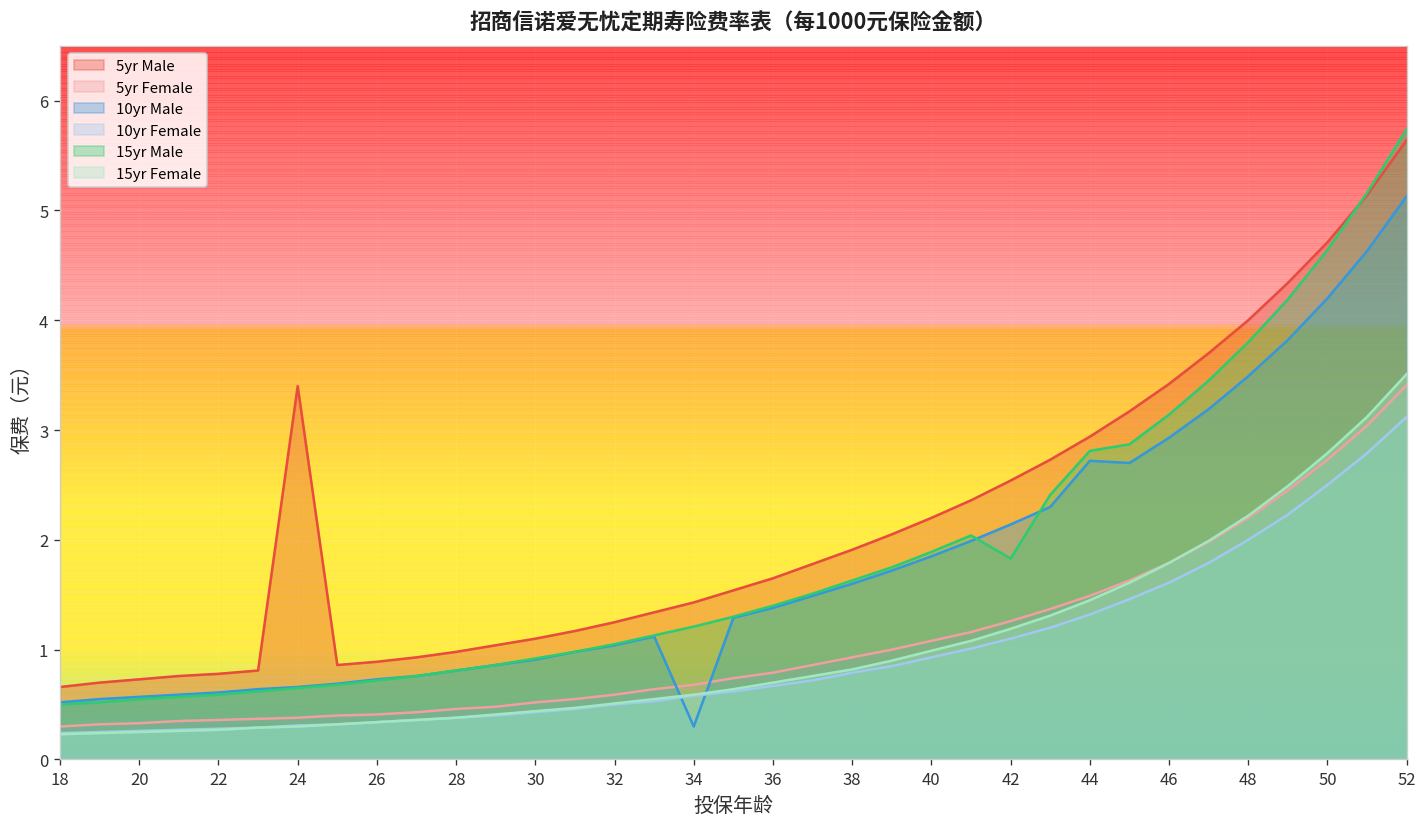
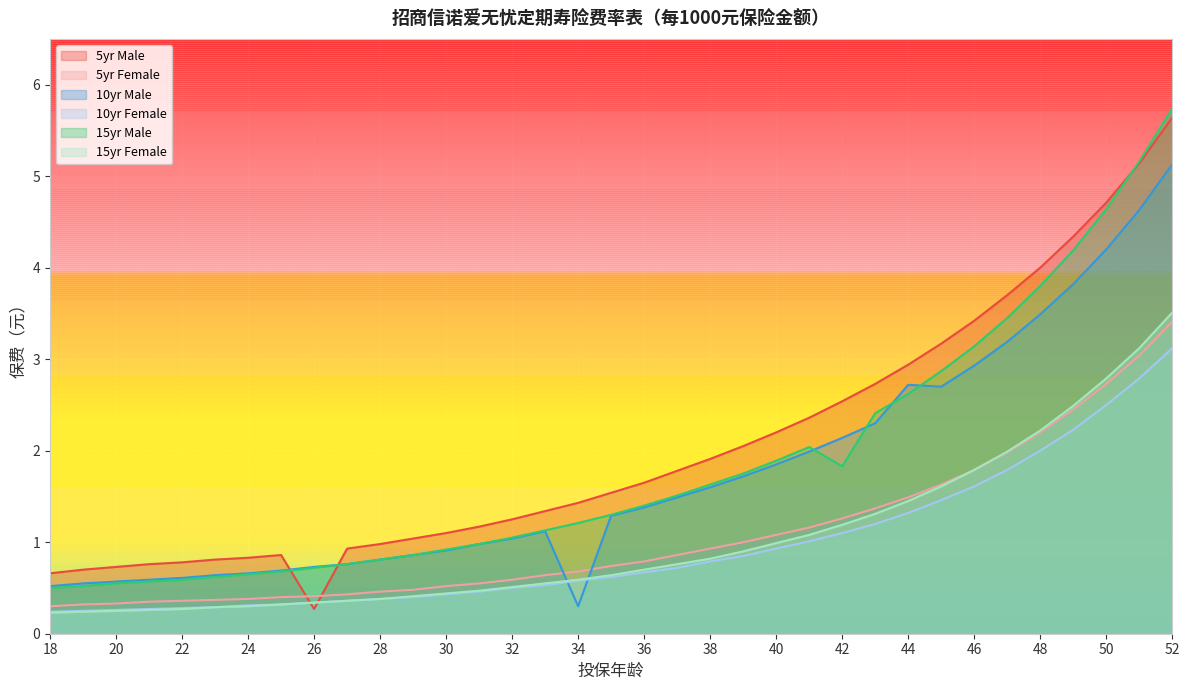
5yr Male, 24: 3.4 -> 0.8
5yr Male, 26: 0.9 -> 0.3
15yr Male, 44: 2.8 -> 2.6
